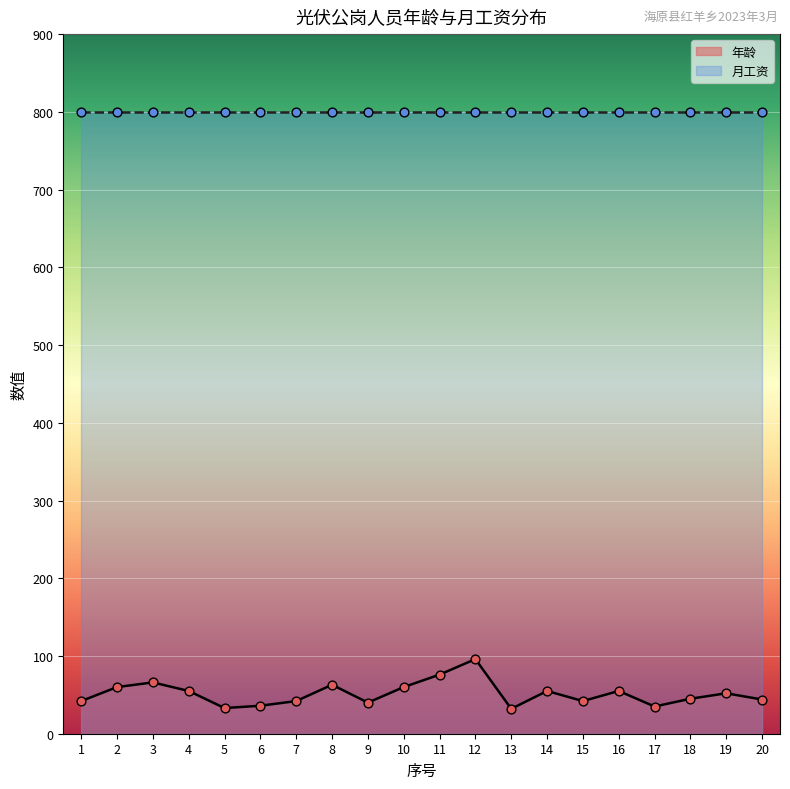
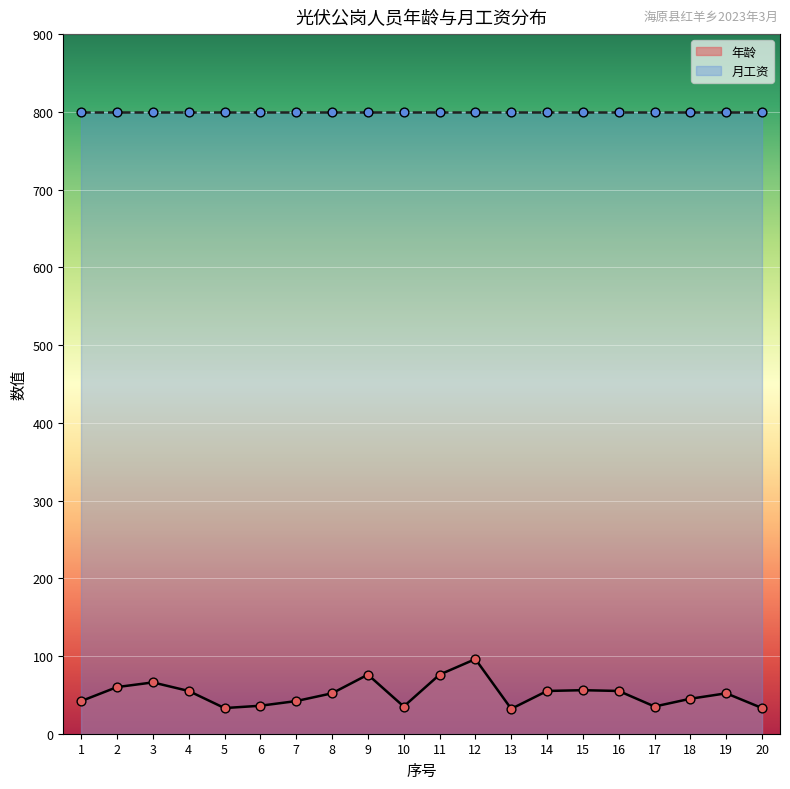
年龄, 8: 60 -> 50
年龄, 9: 40 -> 80
年龄, 10: 60 -> 40
年龄, 15: 40 -> 60
年龄, 20: 40 -> 30
